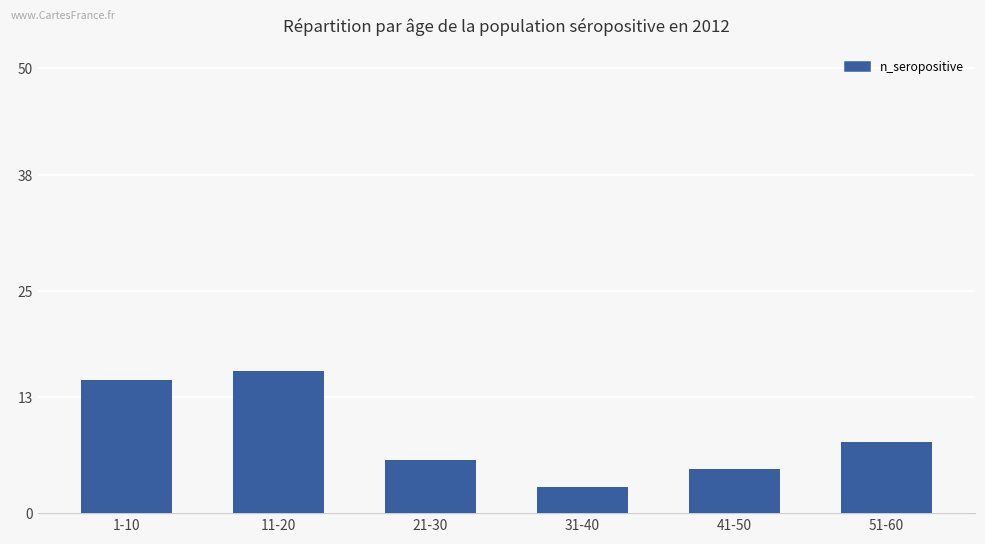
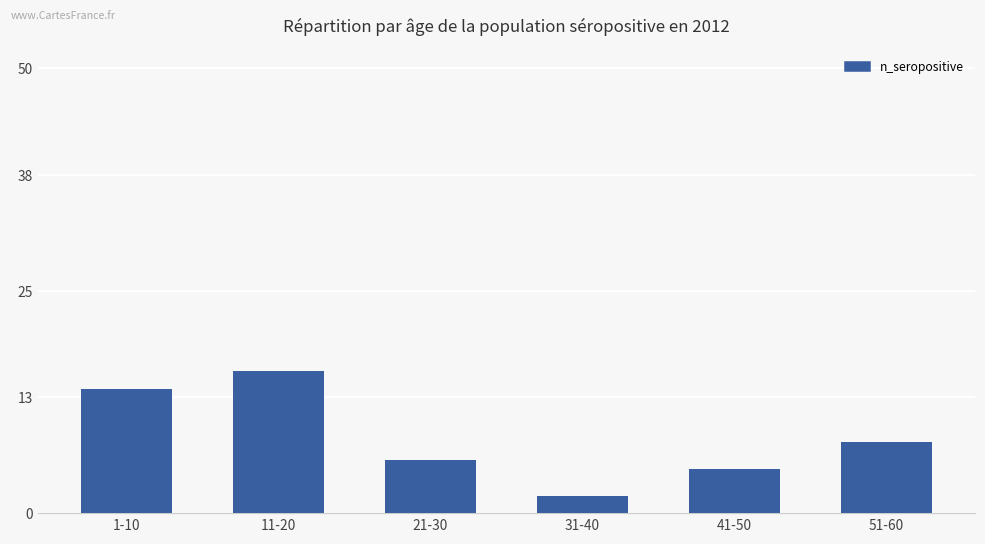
1-10: 15 -> 14
31-40: 3 -> 2
